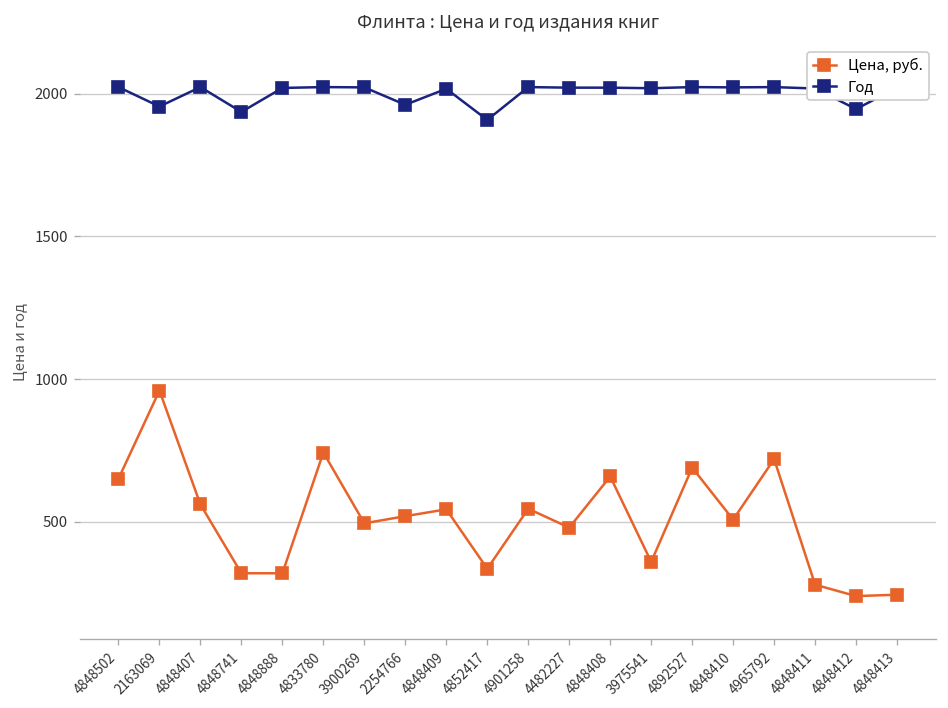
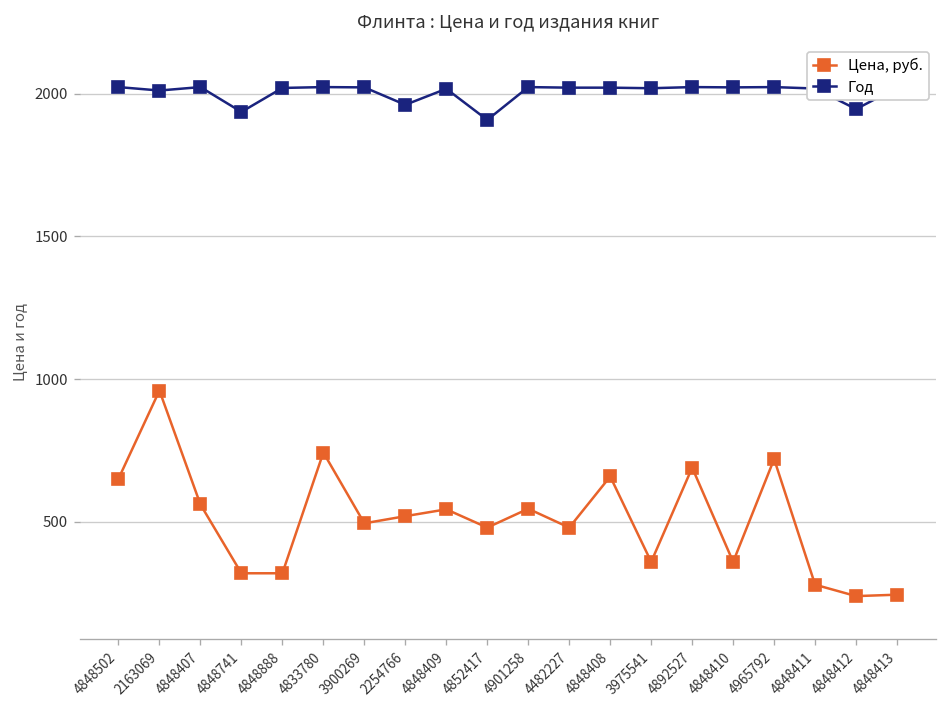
Год, 2163069: 1960 -> 2010
Цена, руб., 4852417: 340 -> 480
Цена, руб., 4848410: 510 -> 360
